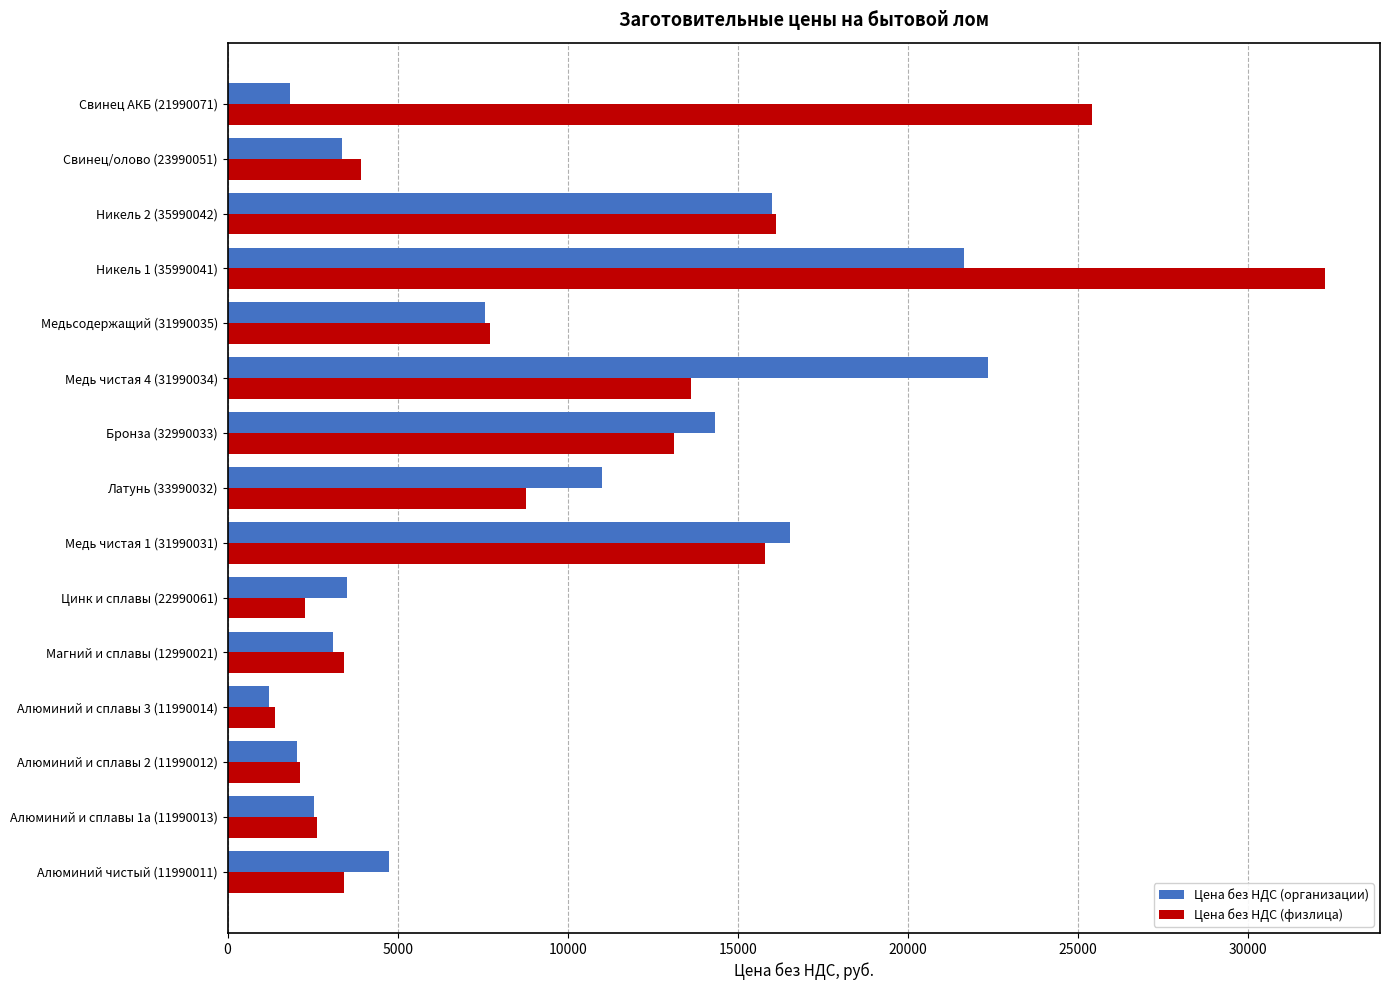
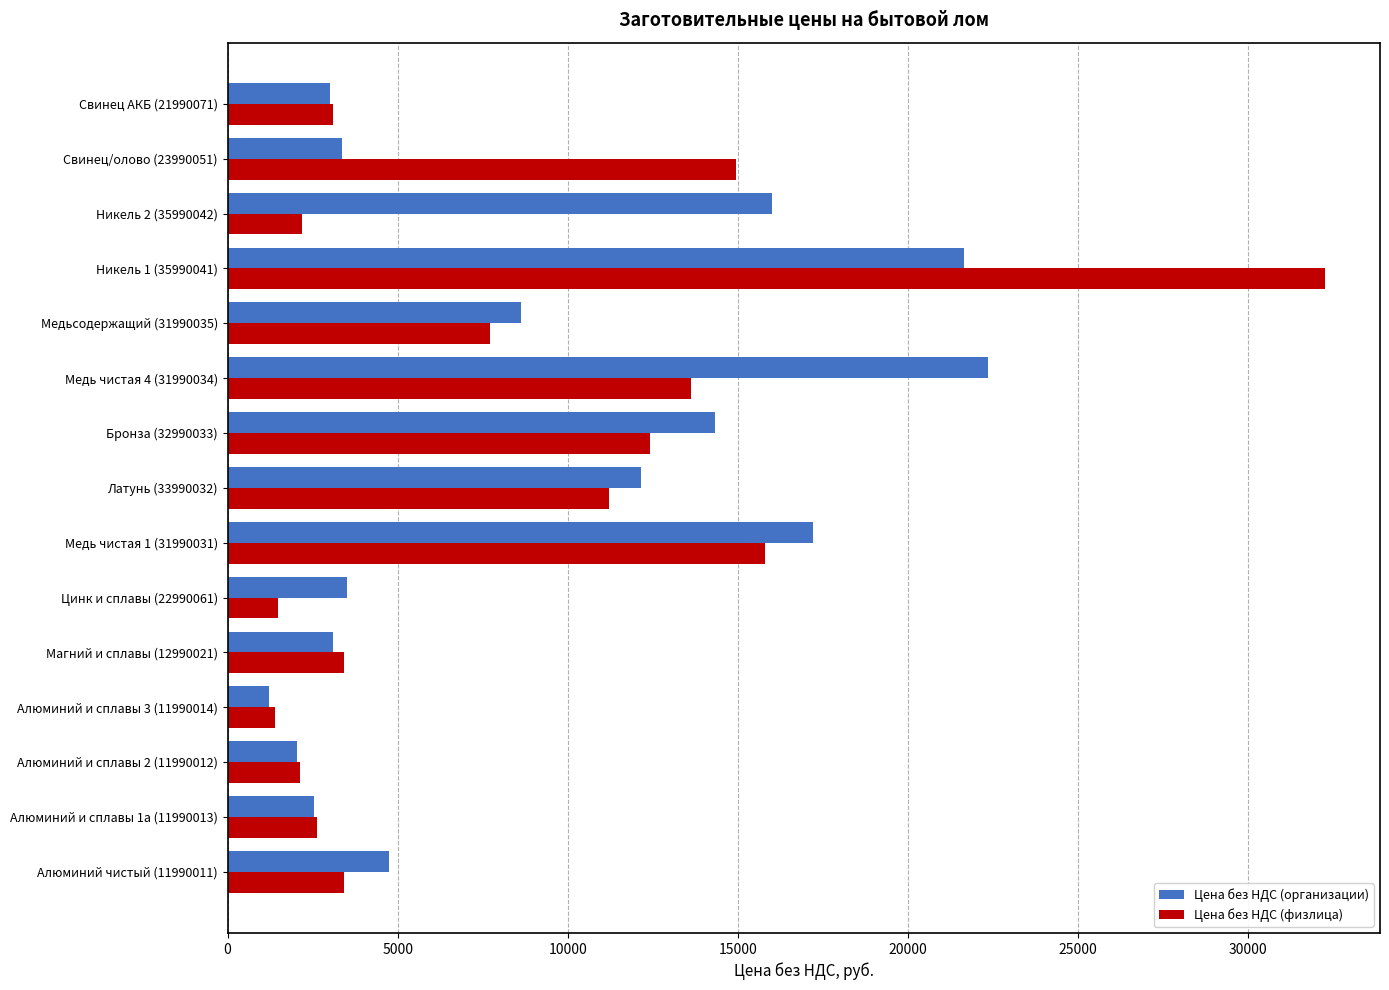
Цена без НДС (организации), Свинец АКБ (21990071): 1800 -> 3000
Цена без НДС (физлица), Свинец АКБ (21990071): 25400 -> 3100
Цена без НДС (физлица), Свинец/олово (23990051): 3900 -> 15000
Цена без НДС (физлица), Никель 2 (35990042): 16100 -> 2200
Цена без НДС (организации), Медьсодержащий (31990035): 7600 -> 8600
Цена без НДС (физлица), Бронза (32990033): 13100 -> 12400
Цена без НДС (организации), Латунь (33990032): 11000 -> 12100
Цена без НДС (физлица), Латунь (33990032): 8800 -> 11200
Цена без НДС (организации), Медь чистая 1 (31990031): 16500 -> 17200
Цена без НДС (физлица), Цинк и сплавы (22990061): 2300 -> 1500
